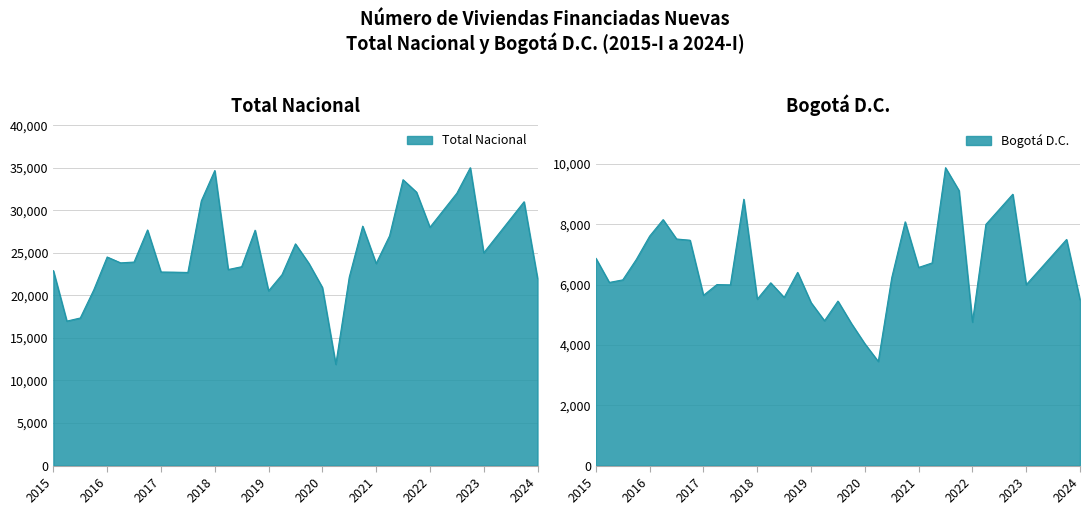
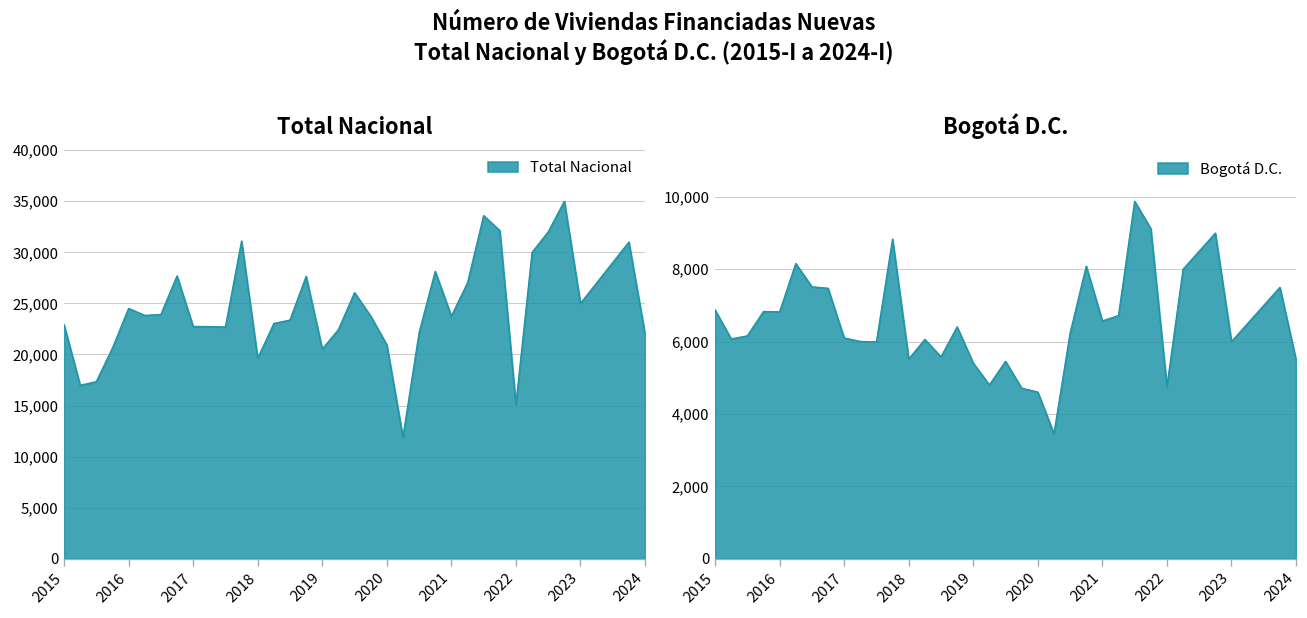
Total Nacional, 2018: 35,000 -> 20,000
Total Nacional, 2022: 28,000 -> 15,000
Bogotá D.C., 2016: 7,600 -> 6,800
Bogotá D.C., 2017: 5,600 -> 6,100
Bogotá D.C., 2020: 4,000 -> 4,600
